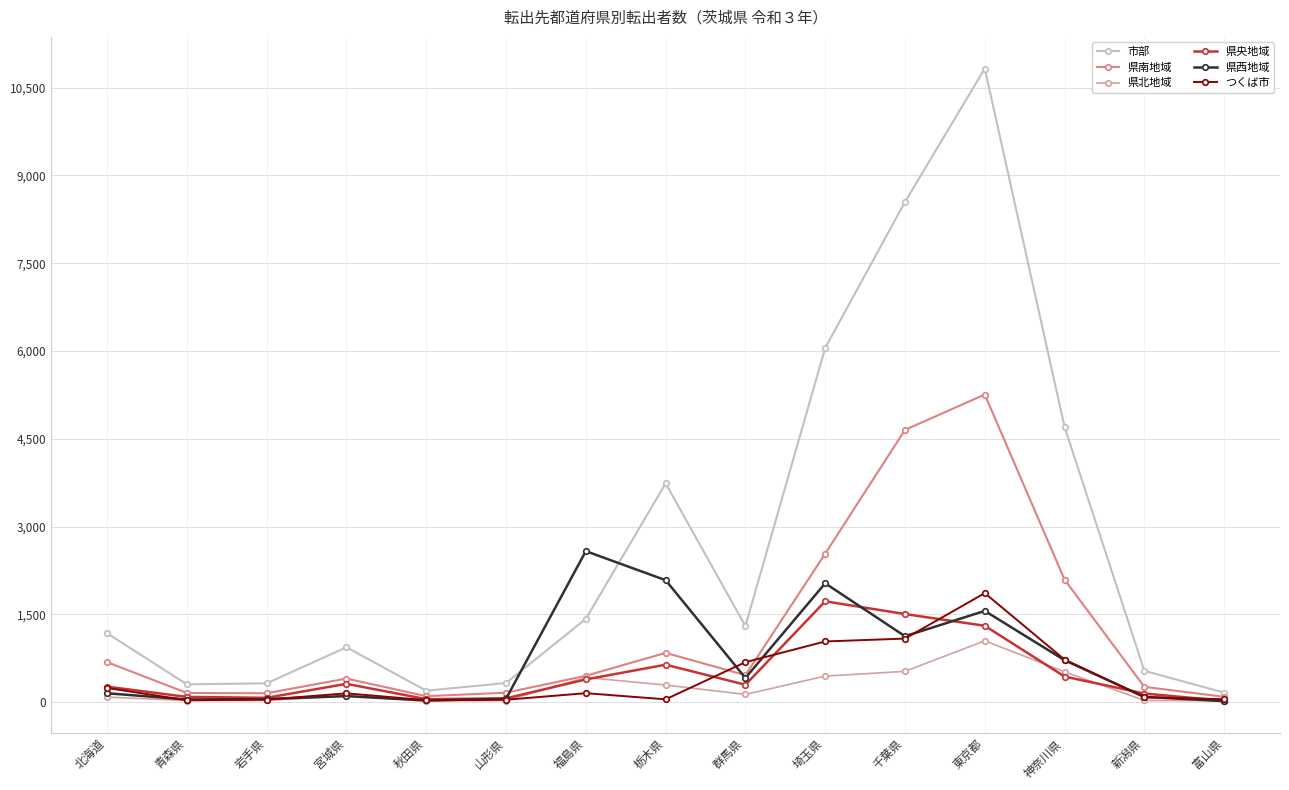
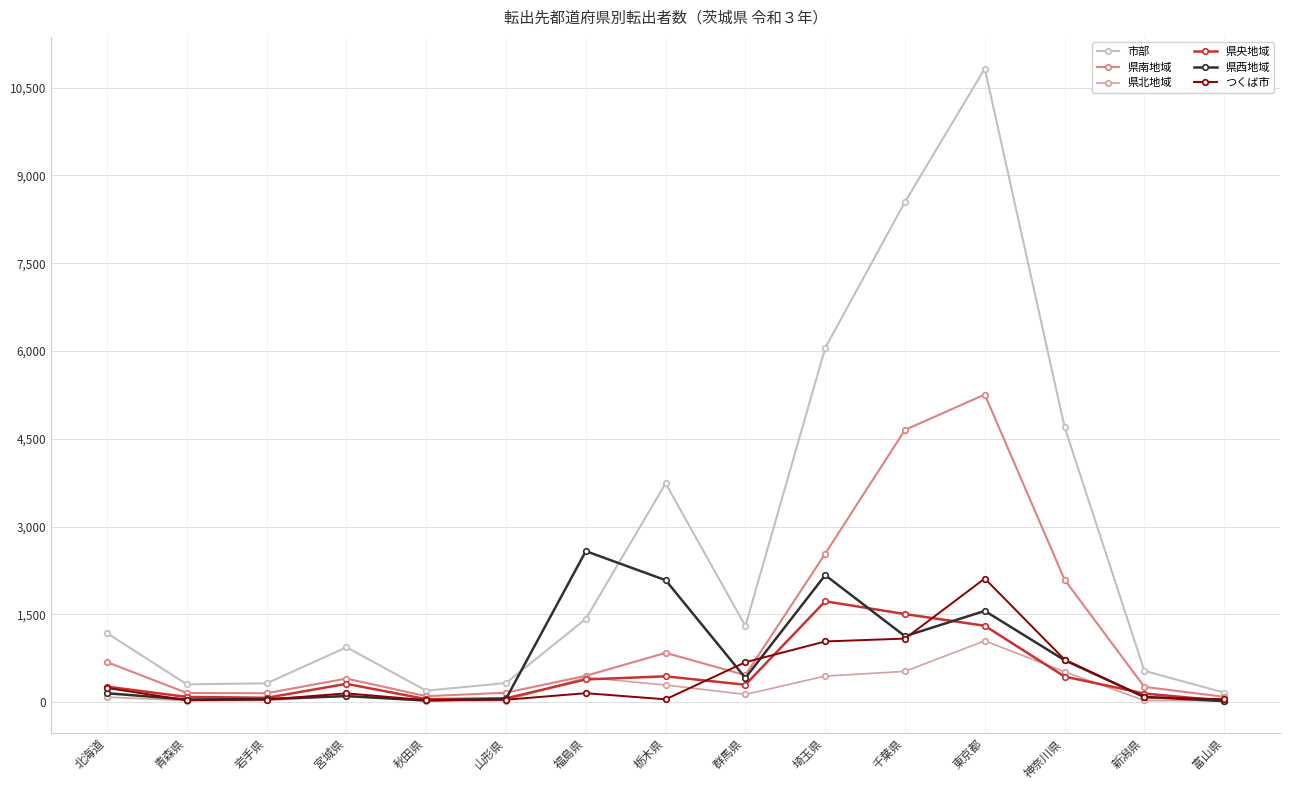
県央地域, 栃木県: 600 -> 400
県西地域, 埼玉県: 2,000 -> 2,200
つくば市, 東京都: 1,900 -> 2,100
